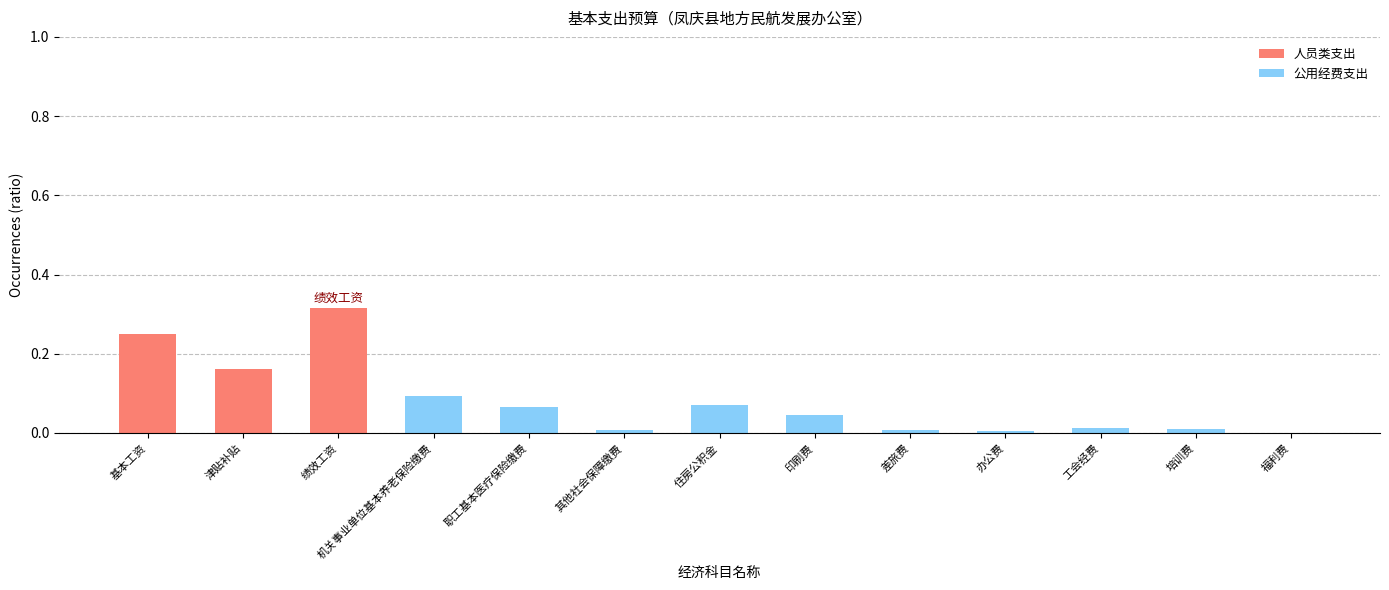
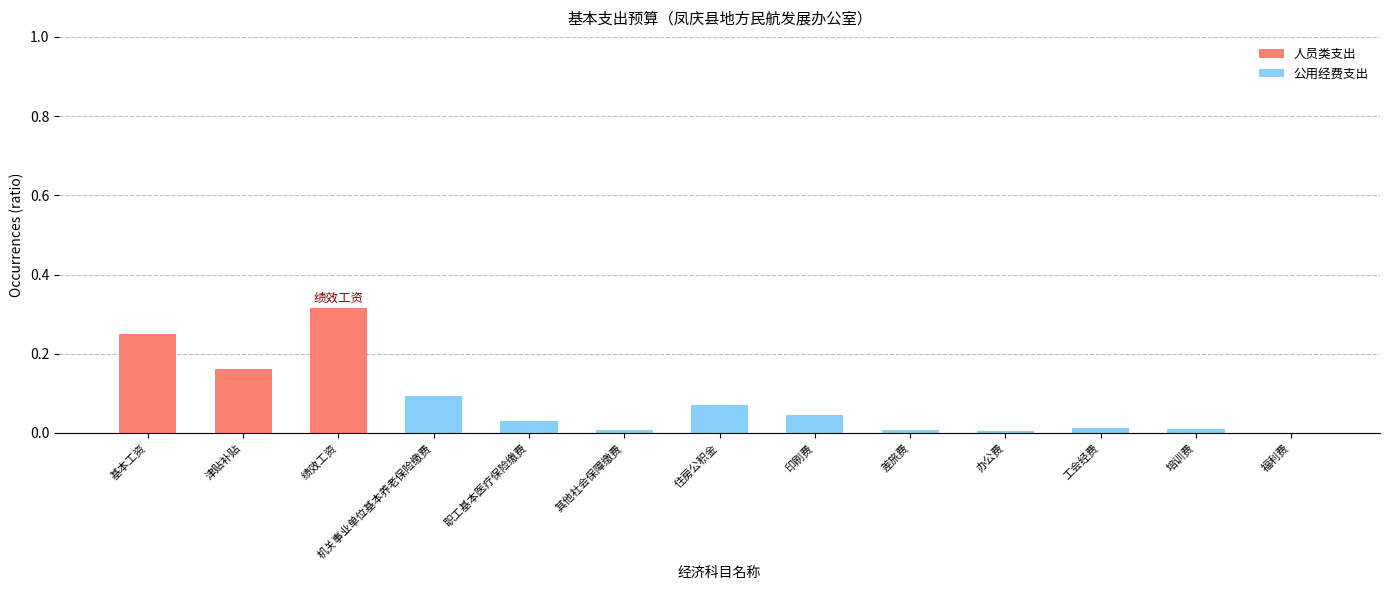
职工基本医疗保险缴费: 0.07 -> 0.03
